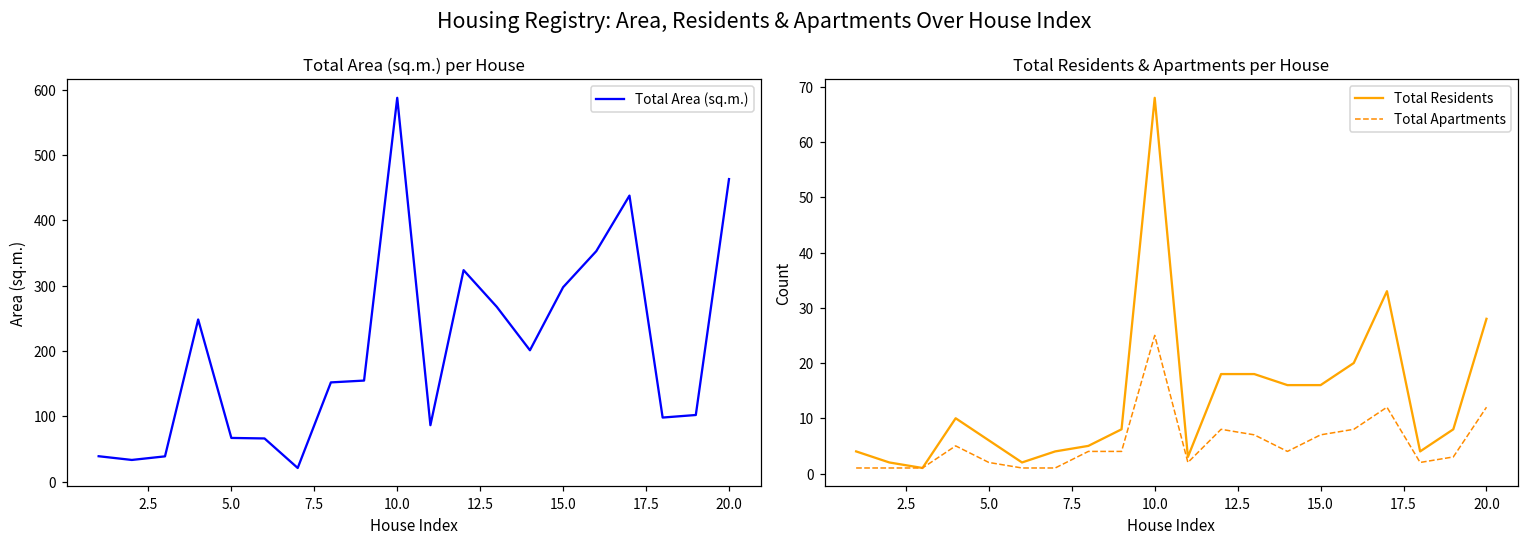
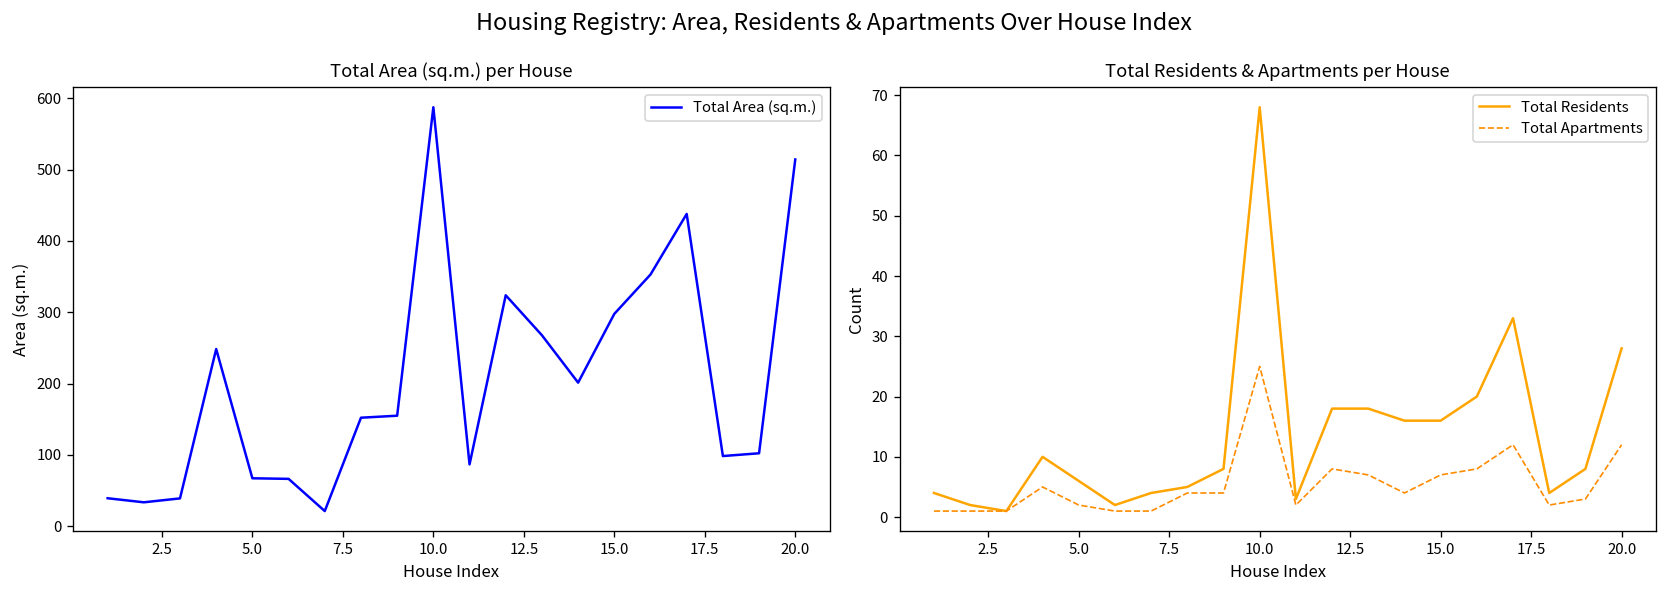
Total Area (sq.m.) per House, 20.0: 460 -> 510
